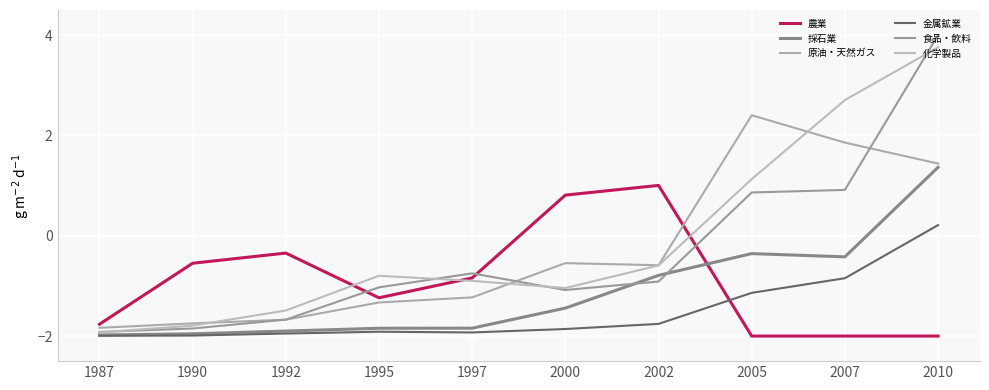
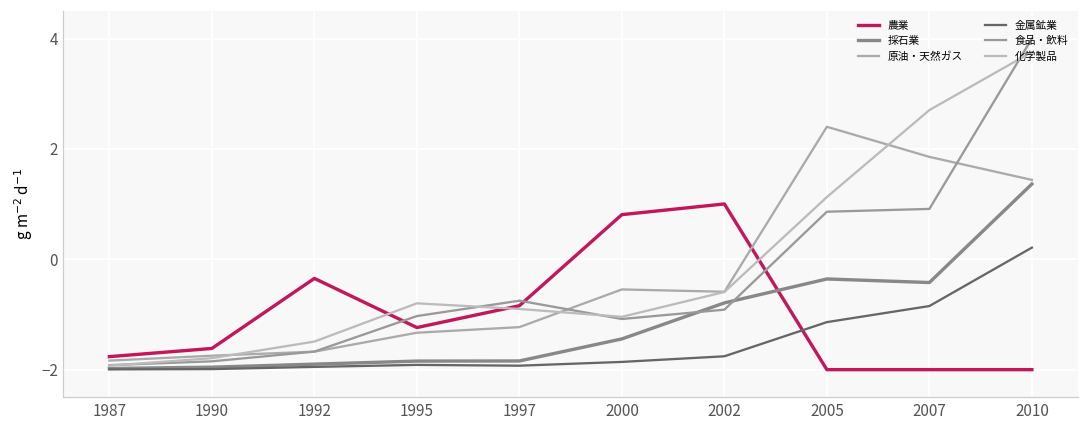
農業, 1990: -0.5 -> -1.6
